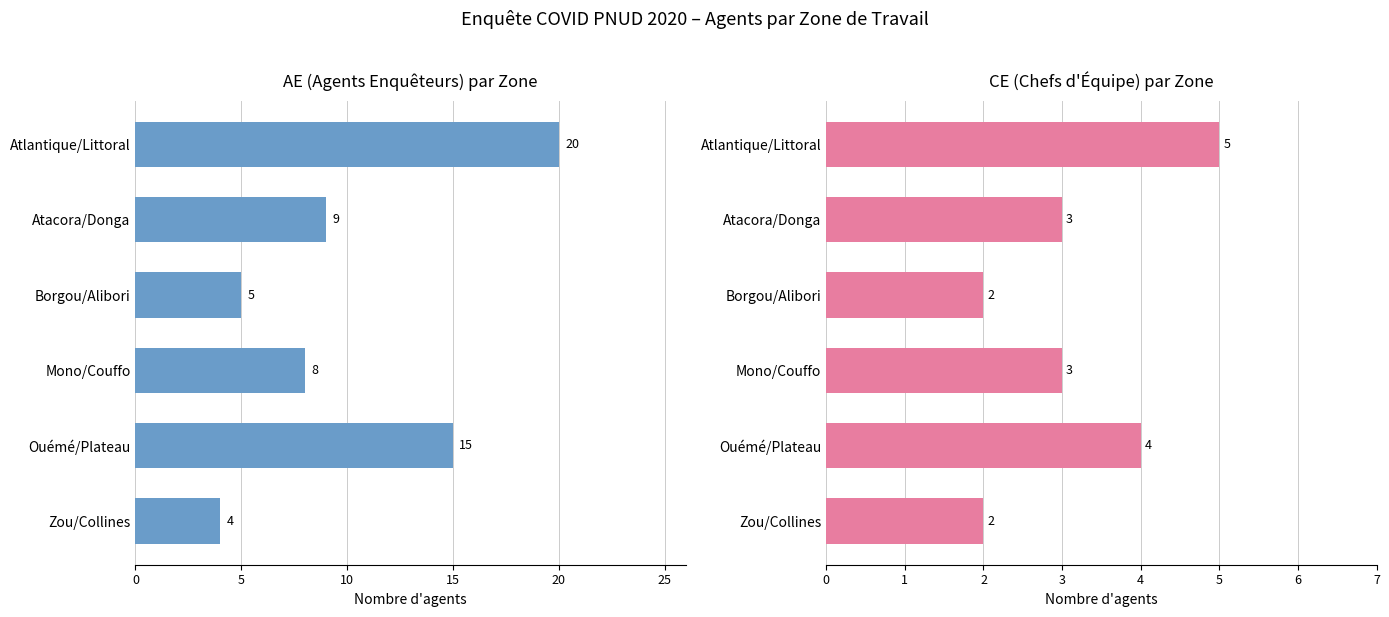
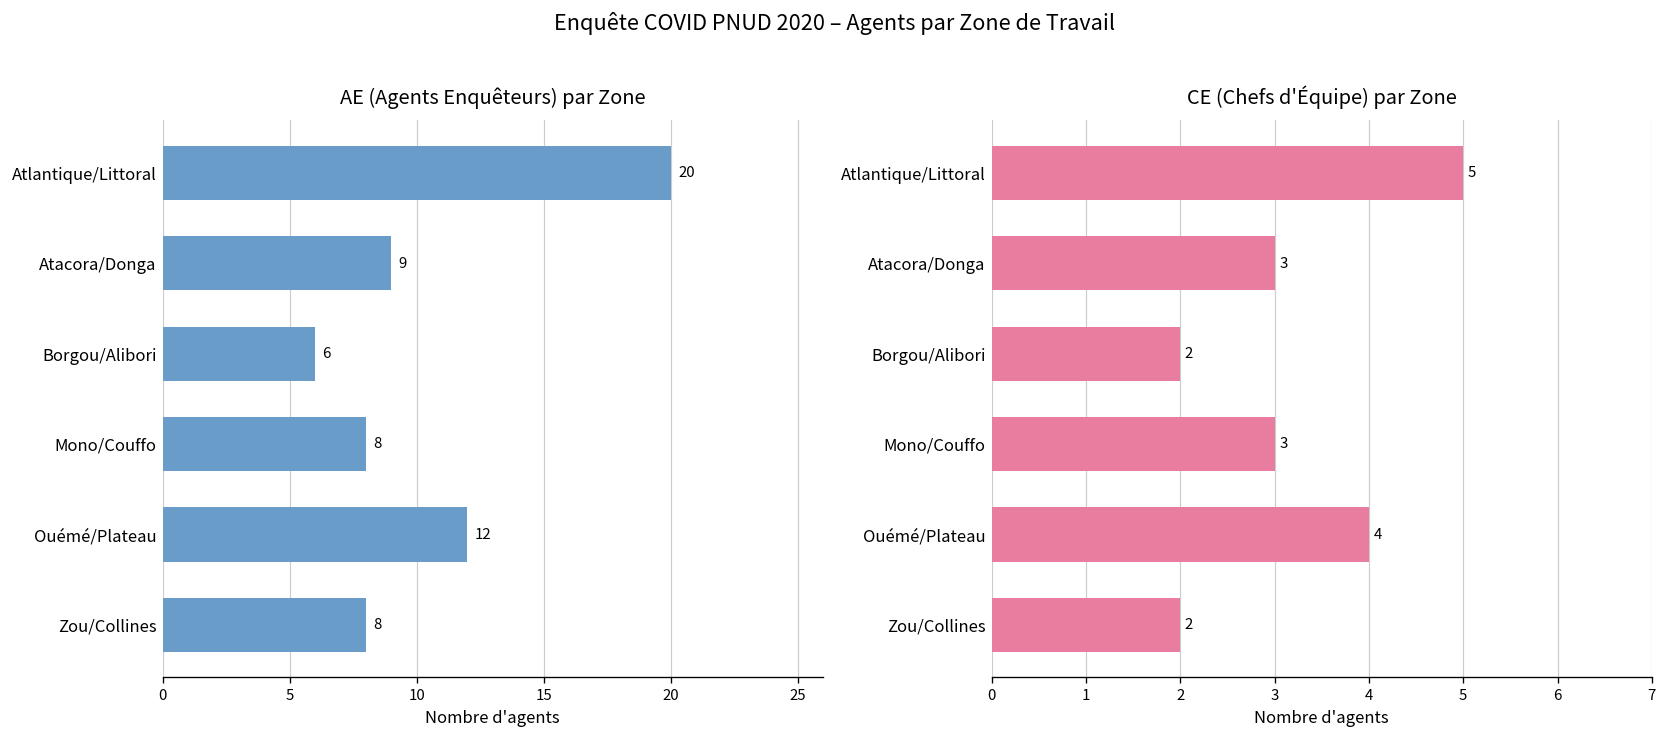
AE (Agents Enquêteurs) par Zone, Borgou/Alibori: 5 -> 6
AE (Agents Enquêteurs) par Zone, Ouémé/Plateau: 15 -> 12
AE (Agents Enquêteurs) par Zone, Zou/Collines: 4 -> 8
